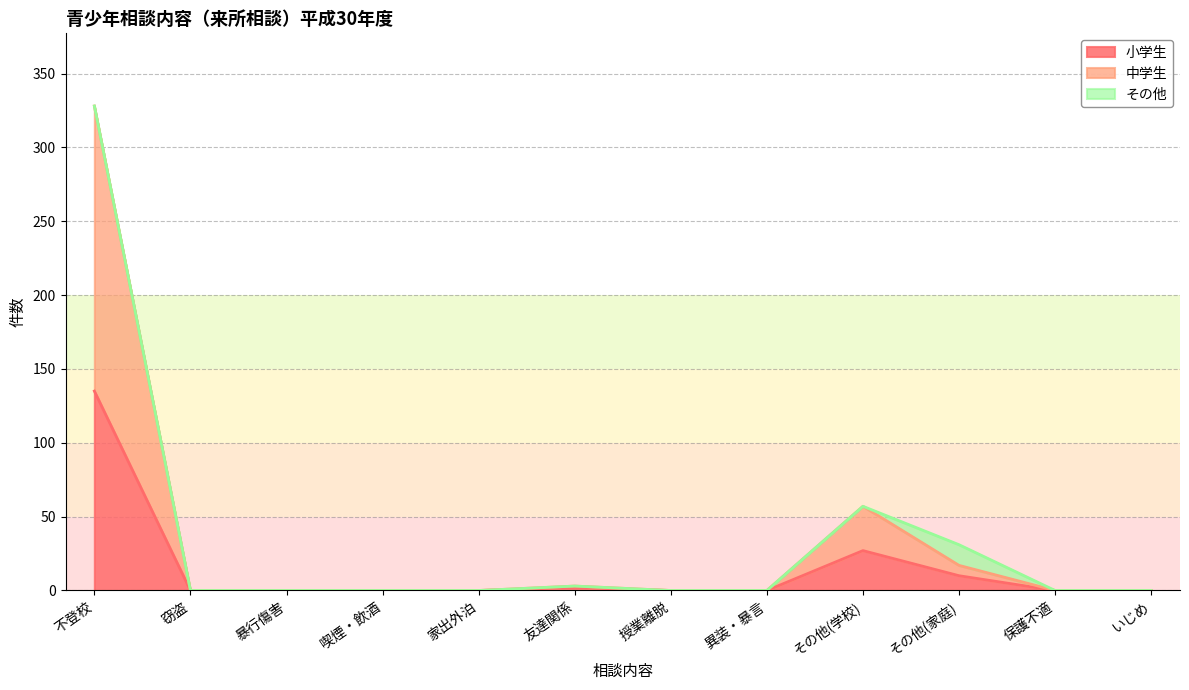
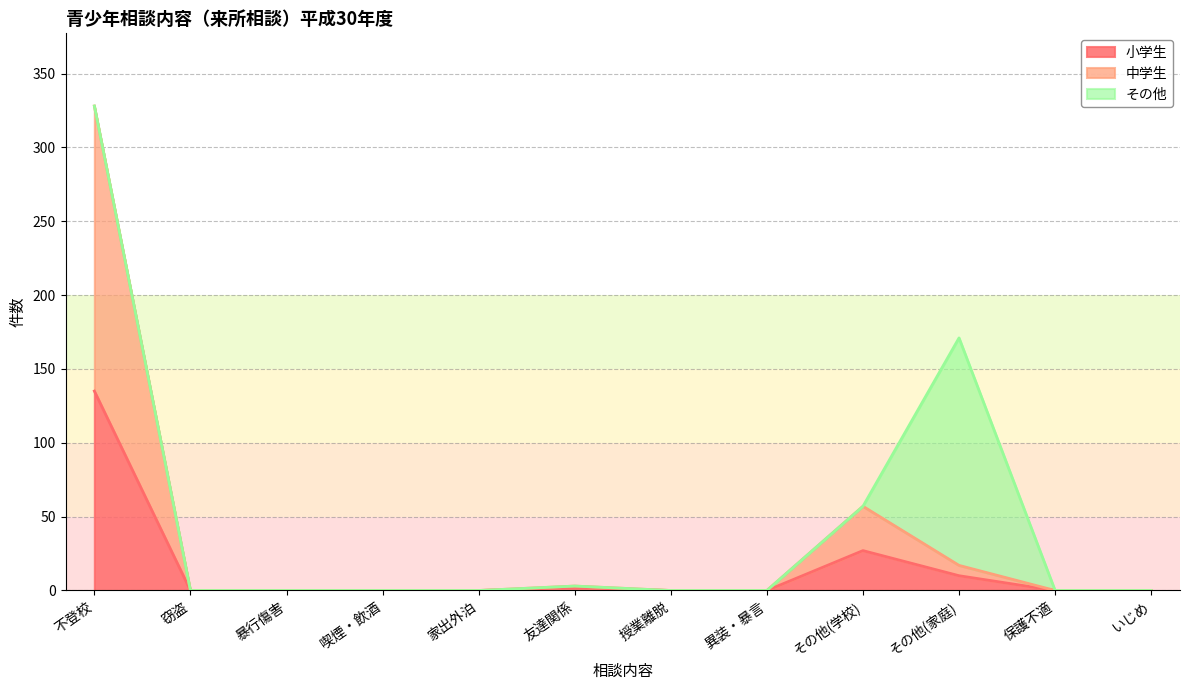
その他, その他(家庭): 14 -> 154
